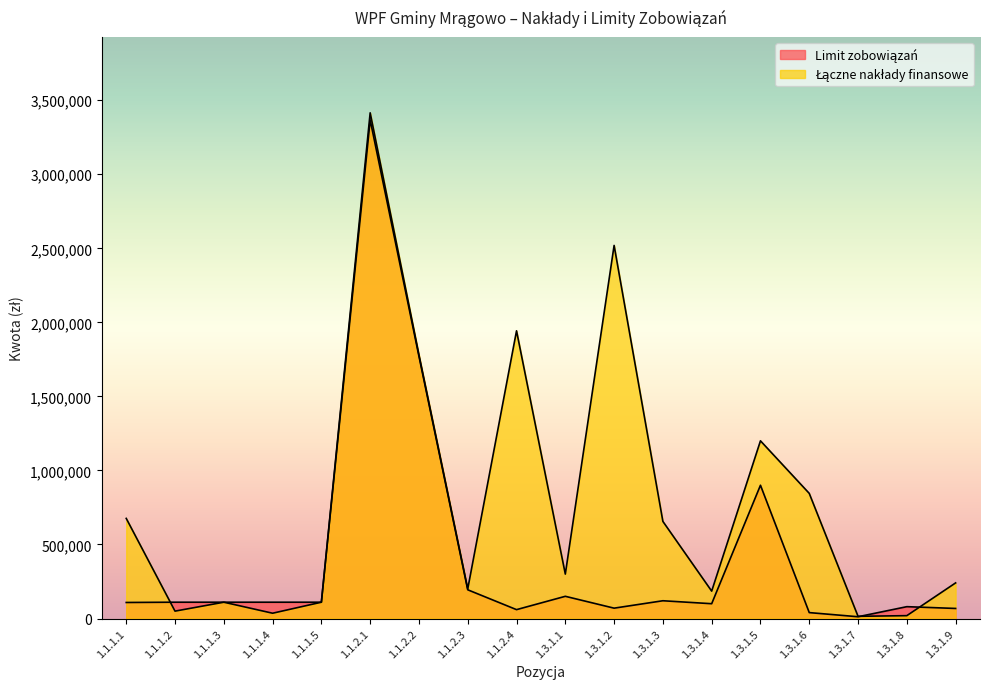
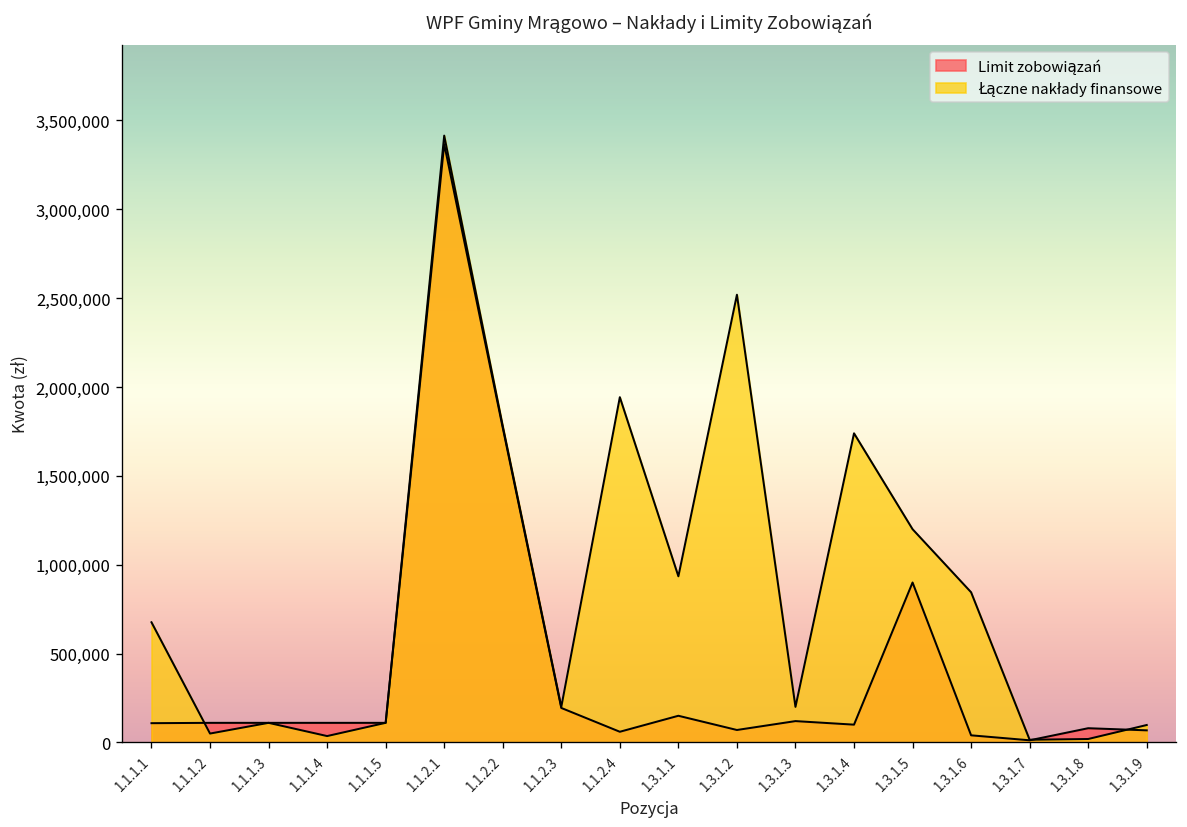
Łączne nakłady finansowe, 1.3.1.1: 300,000 -> 930,000
Łączne nakłady finansowe, 1.3.1.3: 660,000 -> 200,000
Łączne nakłady finansowe, 1.3.1.4: 190,000 -> 1,740,000
Łączne nakłady finansowe, 1.3.1.9: 240,000 -> 100,000
